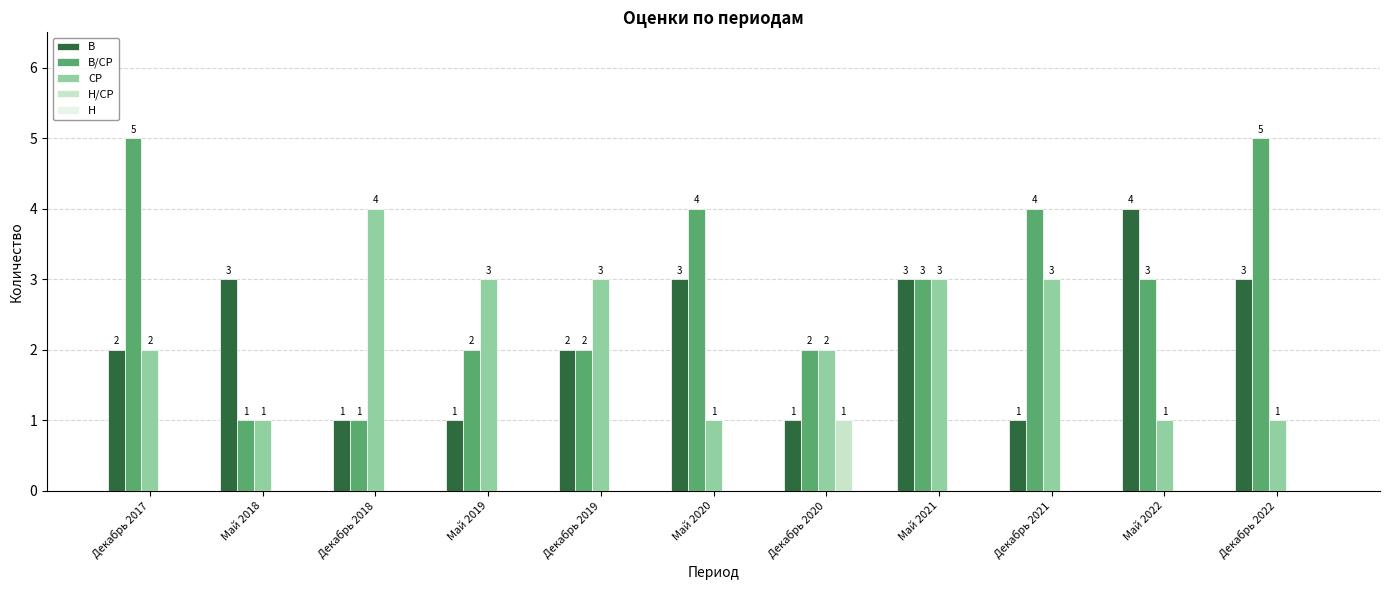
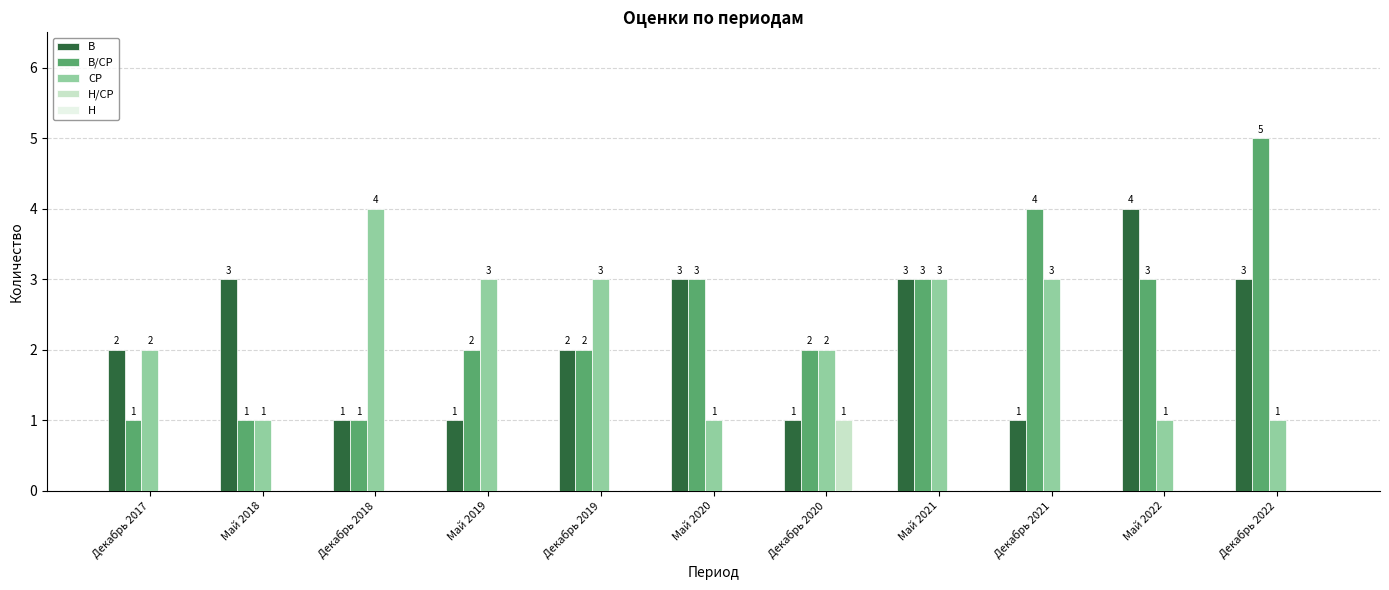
В/СР, Декабрь 2017: 5 -> 1
В/СР, Май 2020: 4 -> 3
